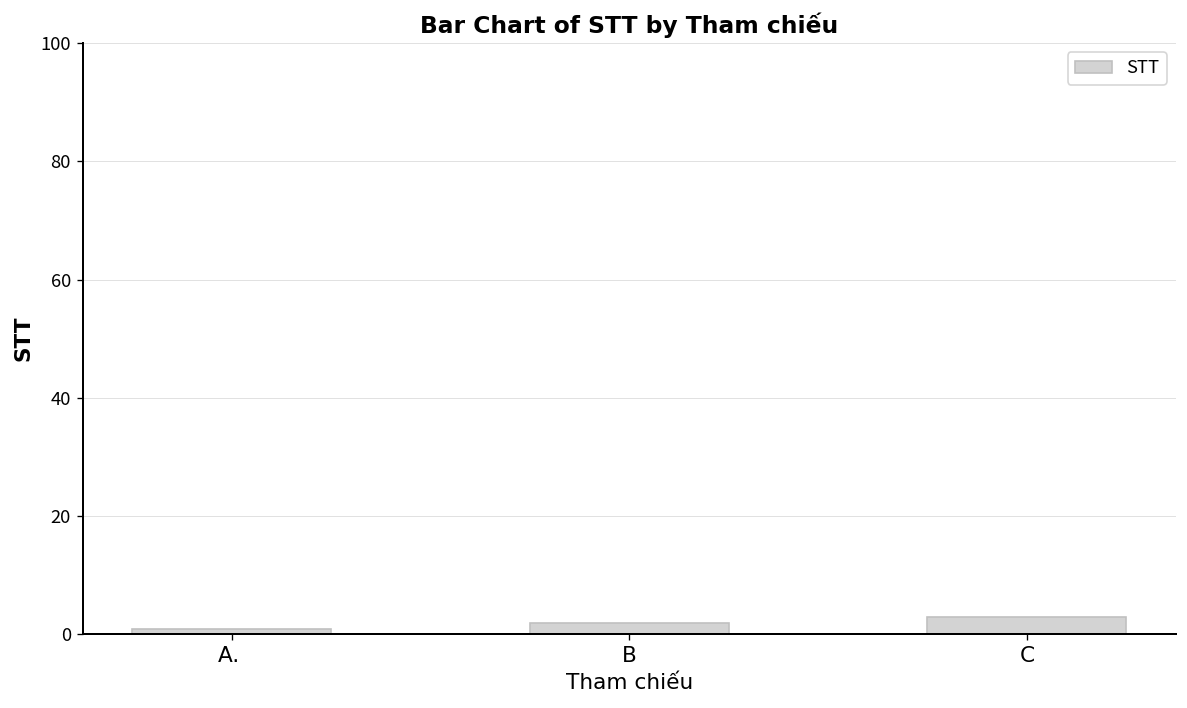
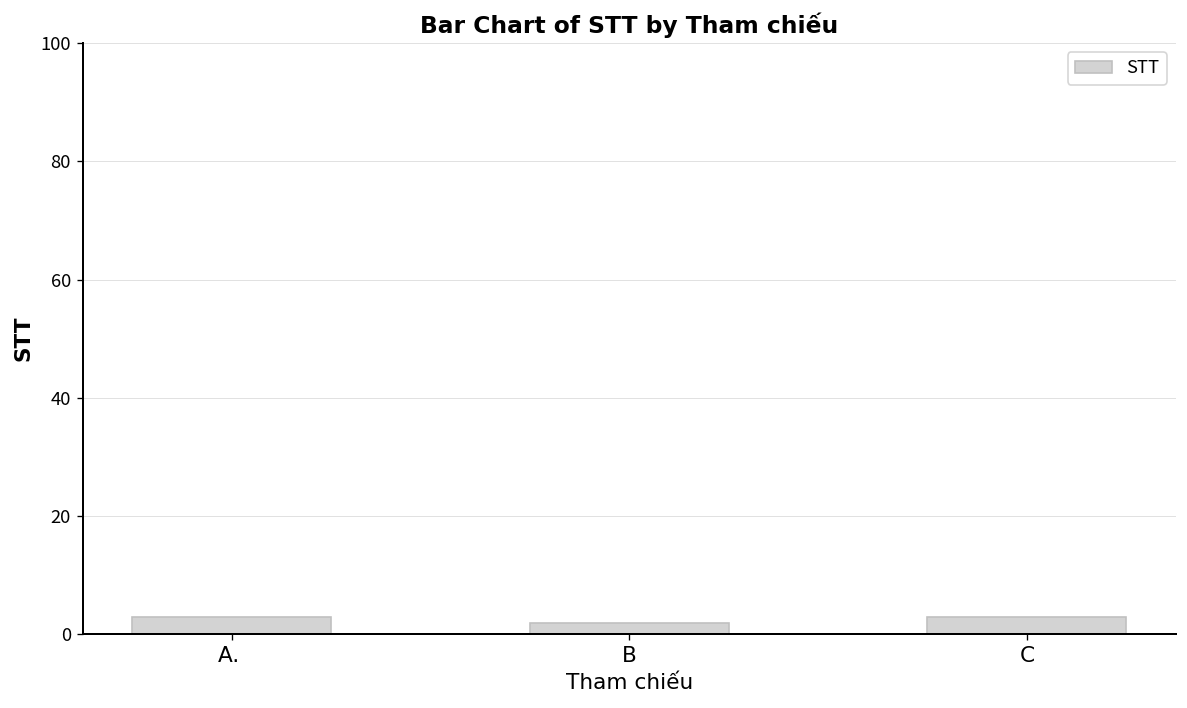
A.: 1 -> 3
